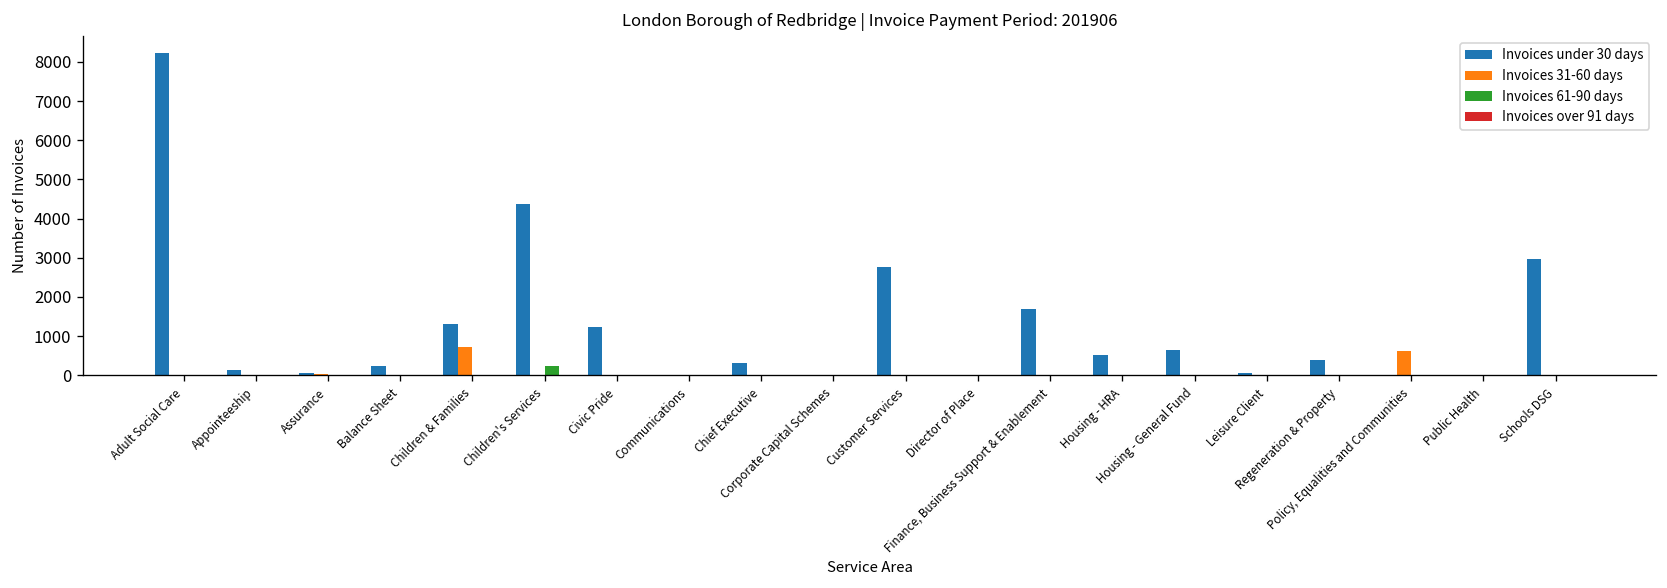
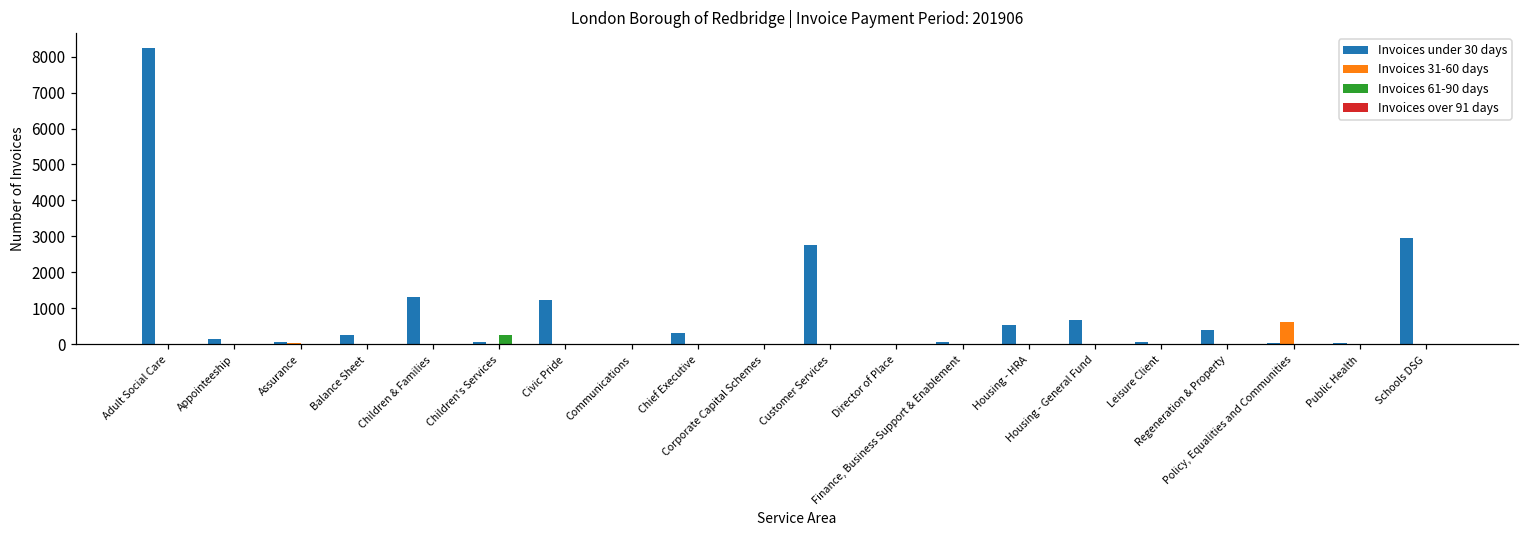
Invoices 31-60 days, Children & Families: 700 -> 0
Invoices under 30 days, Children's Services: 4400 -> 100
Invoices under 30 days, Finance, Business Support & Enablement: 1700 -> 100
